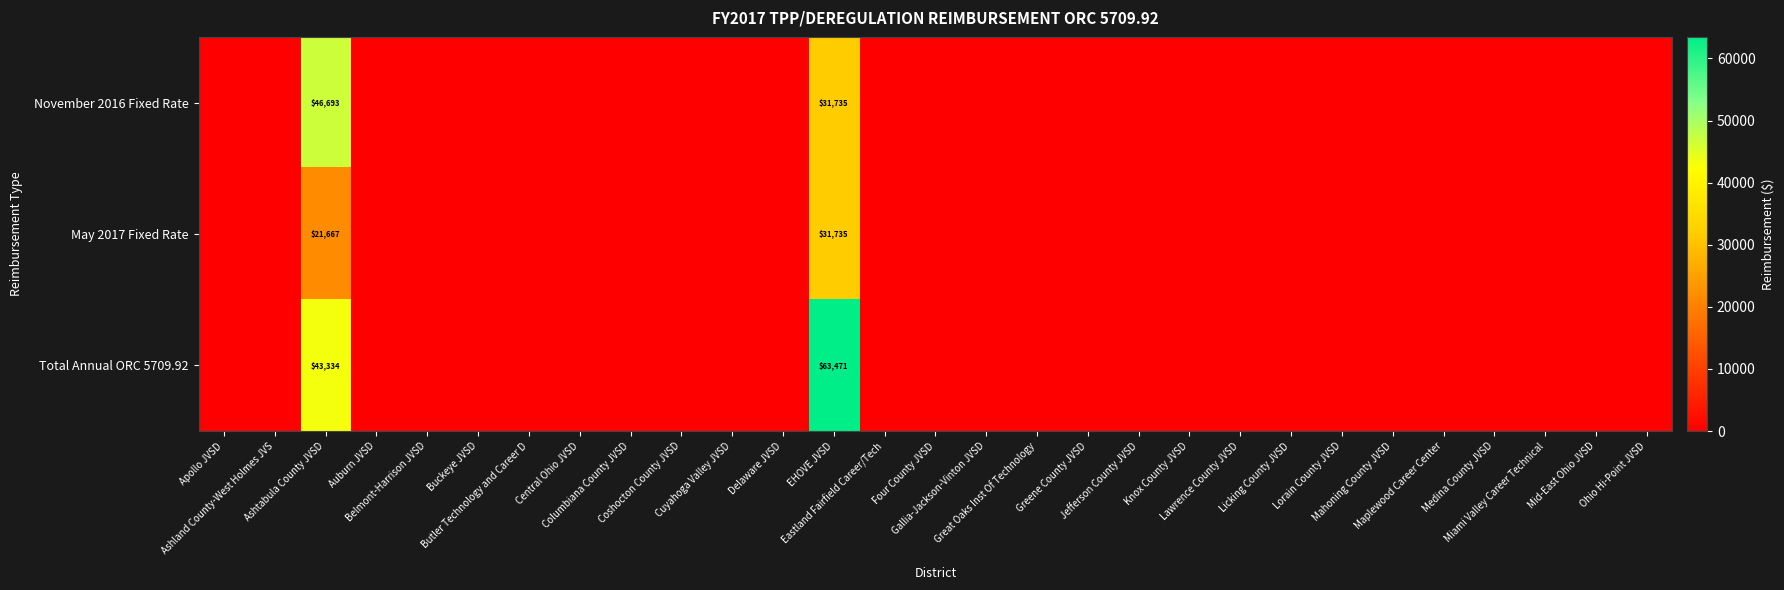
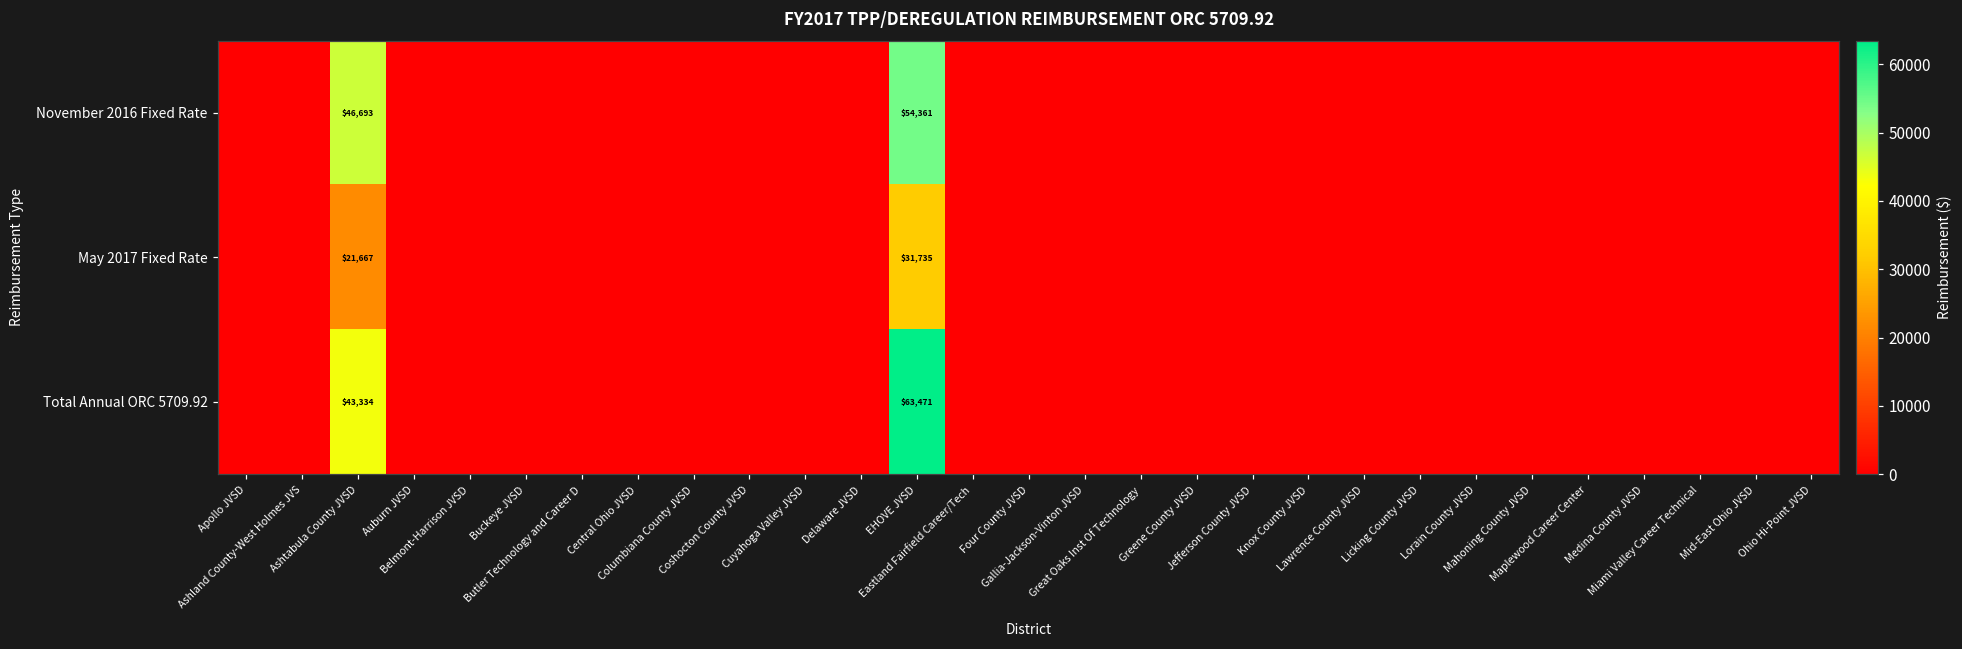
November 2016 Fixed Rate, EHOVE JVSD: $31,735 -> $54,361
